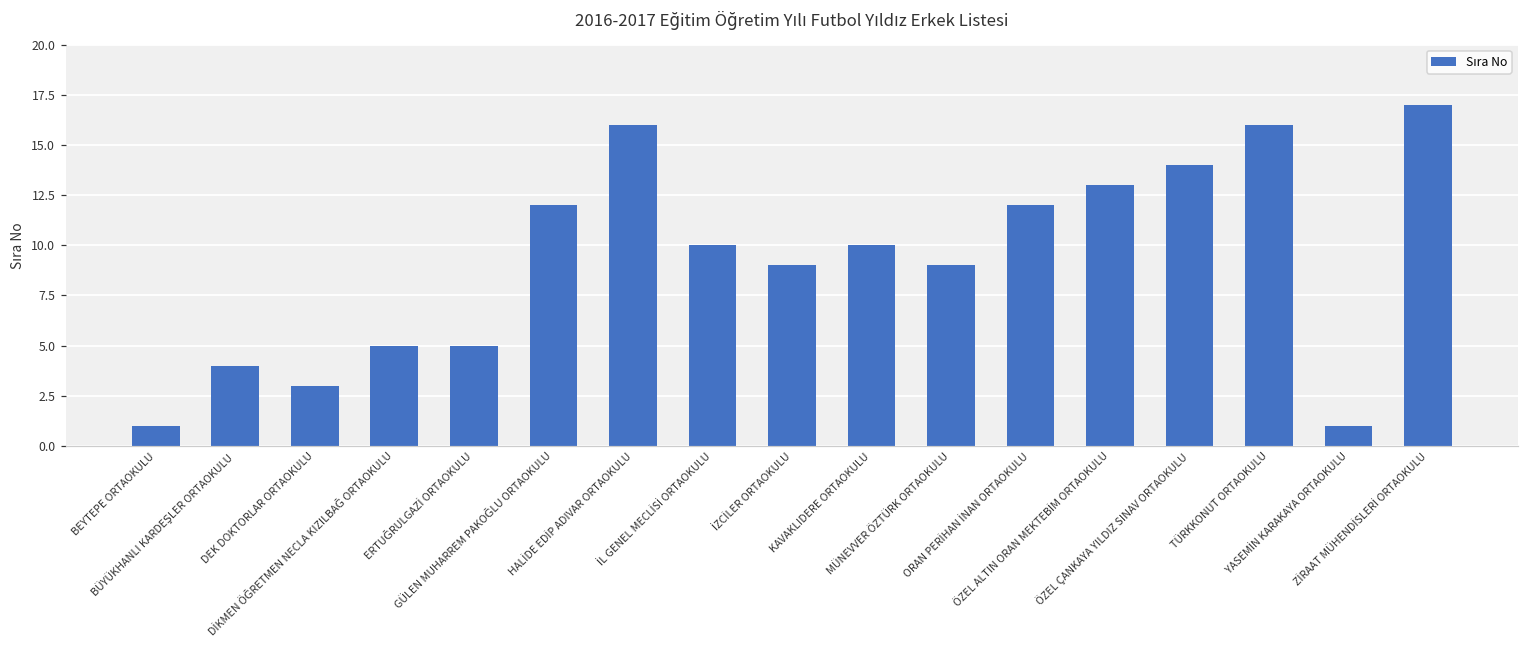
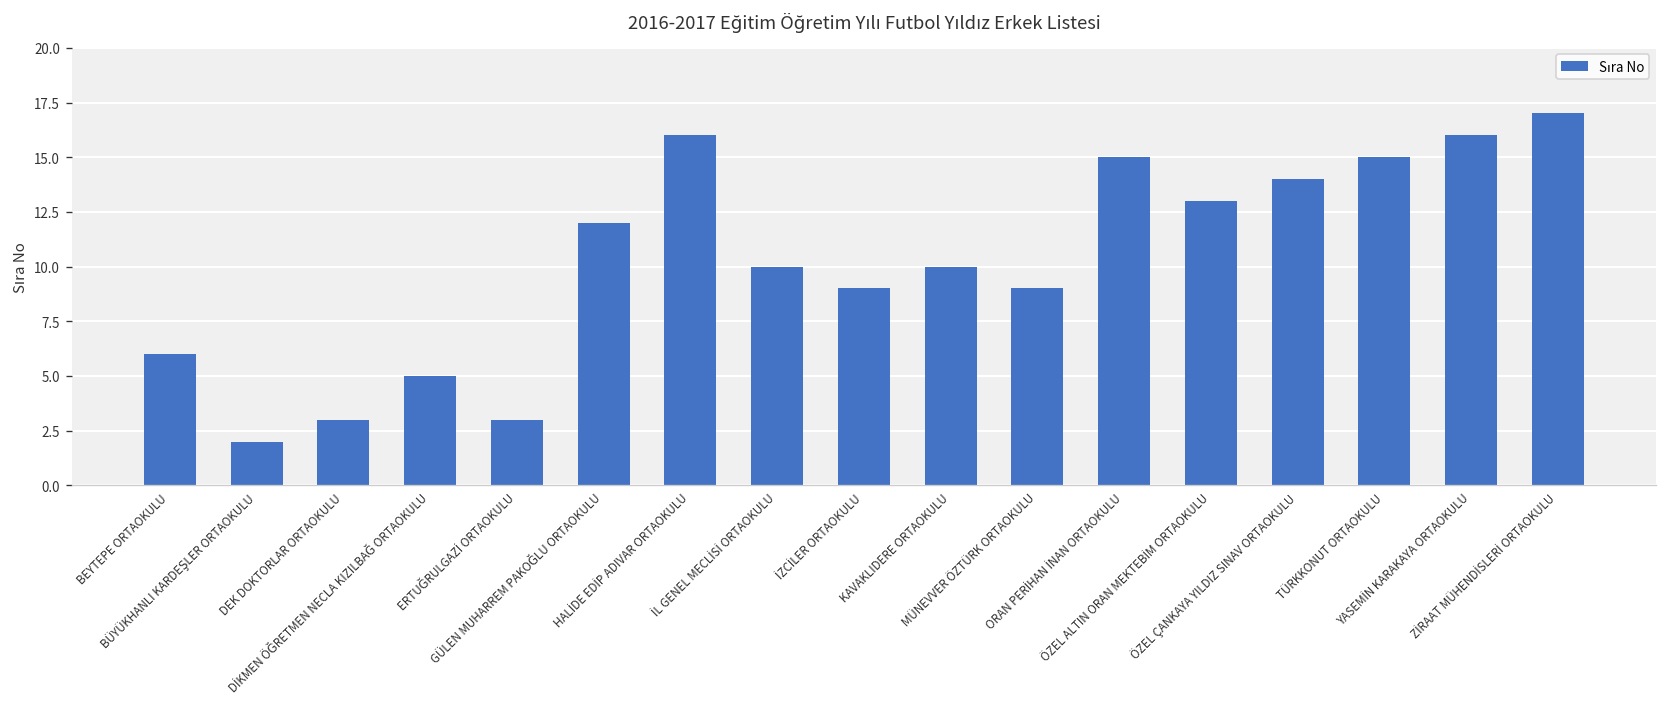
BEYTEPE ORTAOKULU: 1 -> 6
BÜYÜKHANLI KARDEŞLER ORTAOKULU: 4 -> 2
ERTUĞRULGAZİ ORTAOKULU: 5 -> 3
ORAN PERİHAN İNAN ORTAOKULU: 12 -> 15
TÜRKKONUT ORTAOKULU: 16 -> 15
YASEMİN KARAKAYA ORTAOKULU: 1 -> 16
